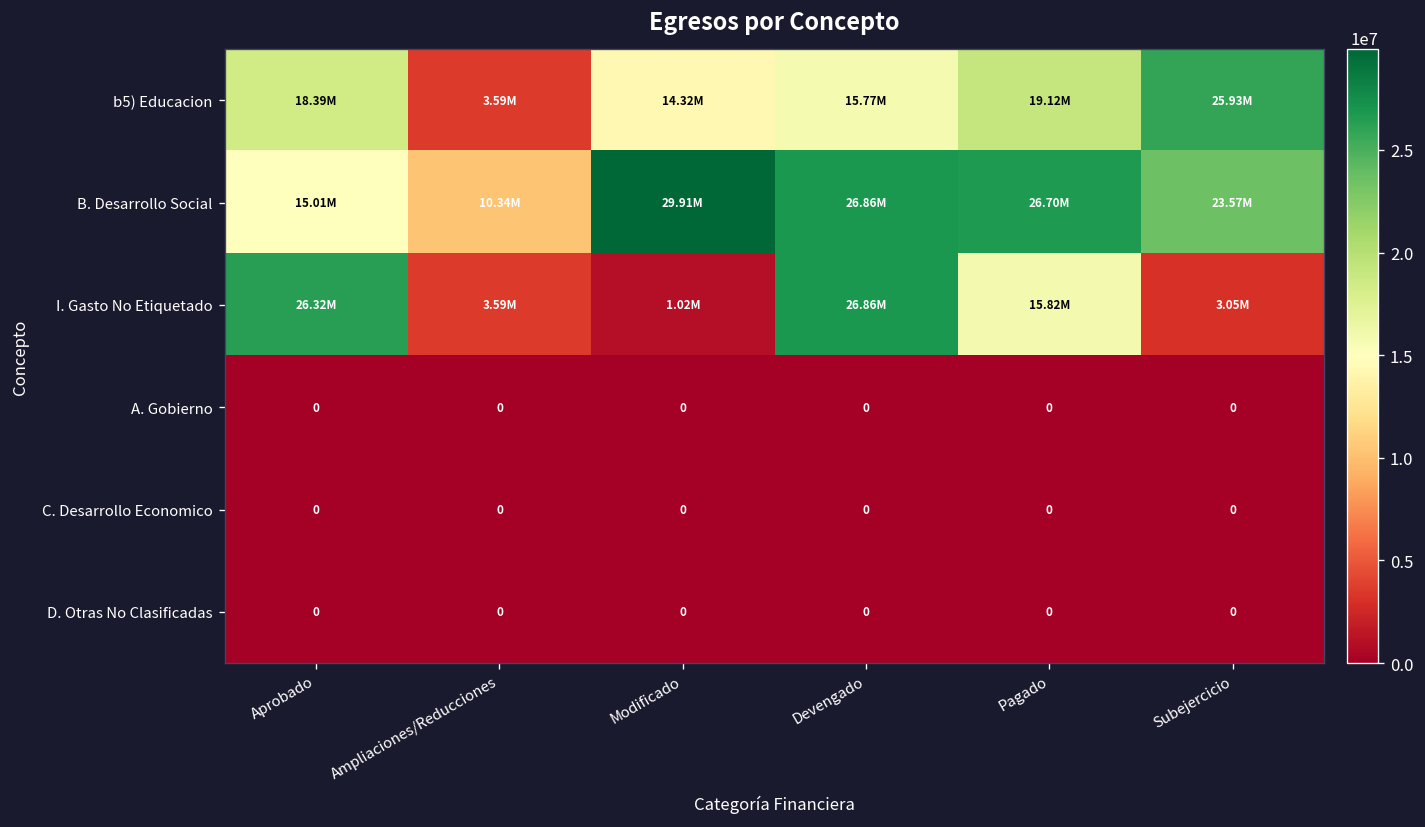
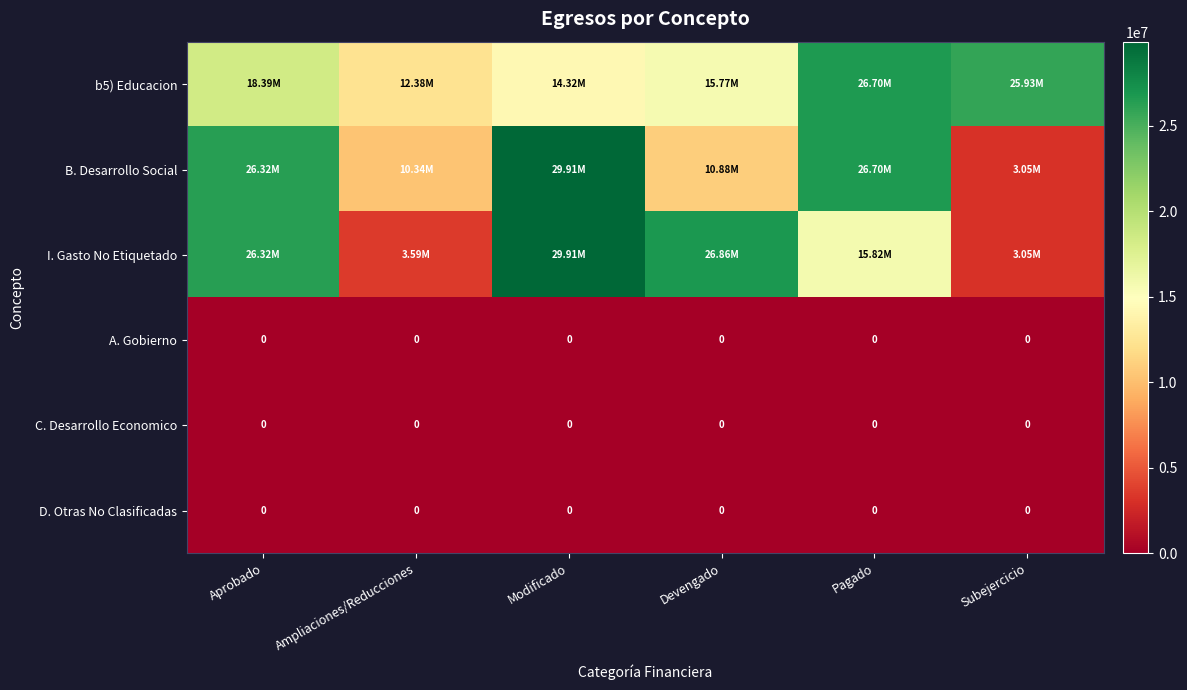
b5) Educacion, Ampliaciones/Reducciones: 3.59M -> 12.38M
b5) Educacion, Pagado: 19.12M -> 26.70M
B. Desarrollo Social, Aprobado: 15.01M -> 26.32M
B. Desarrollo Social, Devengado: 26.86M -> 10.88M
B. Desarrollo Social, Subejercicio: 23.57M -> 3.05M
I. Gasto No Etiquetado, Modificado: 1.02M -> 29.91M
